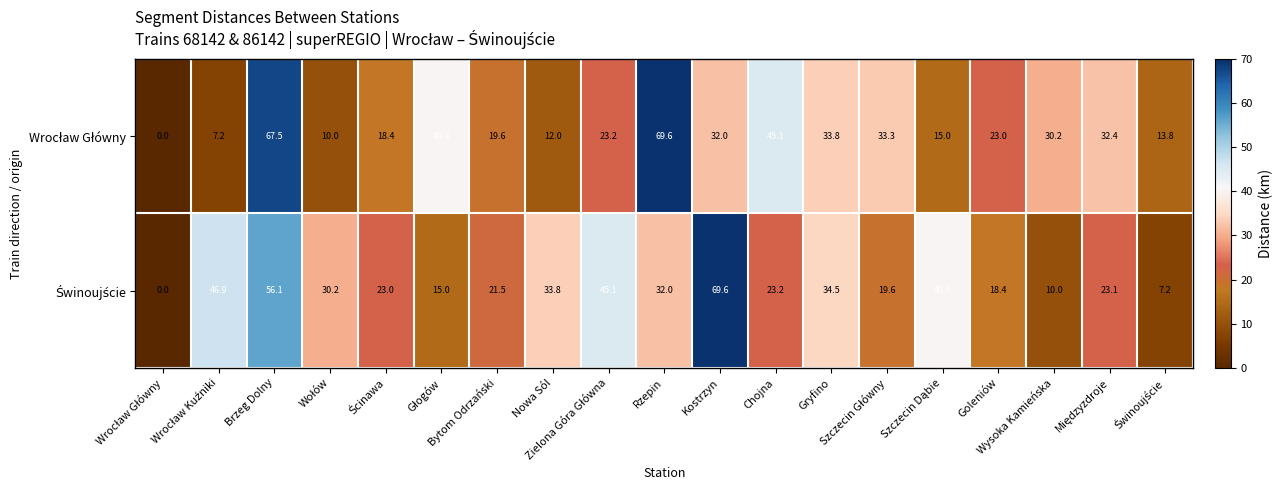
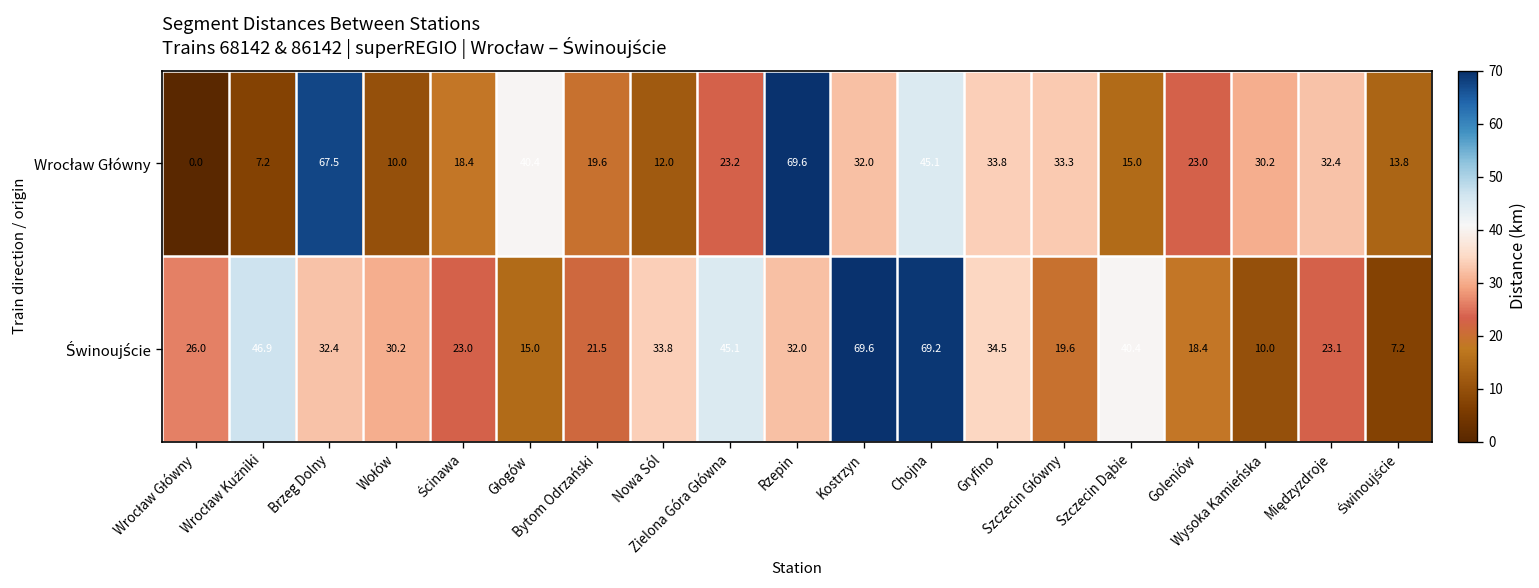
Świnoujście, Wrocław Główny: 0.0 -> 26.0
Świnoujście, Brzeg Dolny: 56.1 -> 32.4
Świnoujście, Chojna: 23.2 -> 69.2
